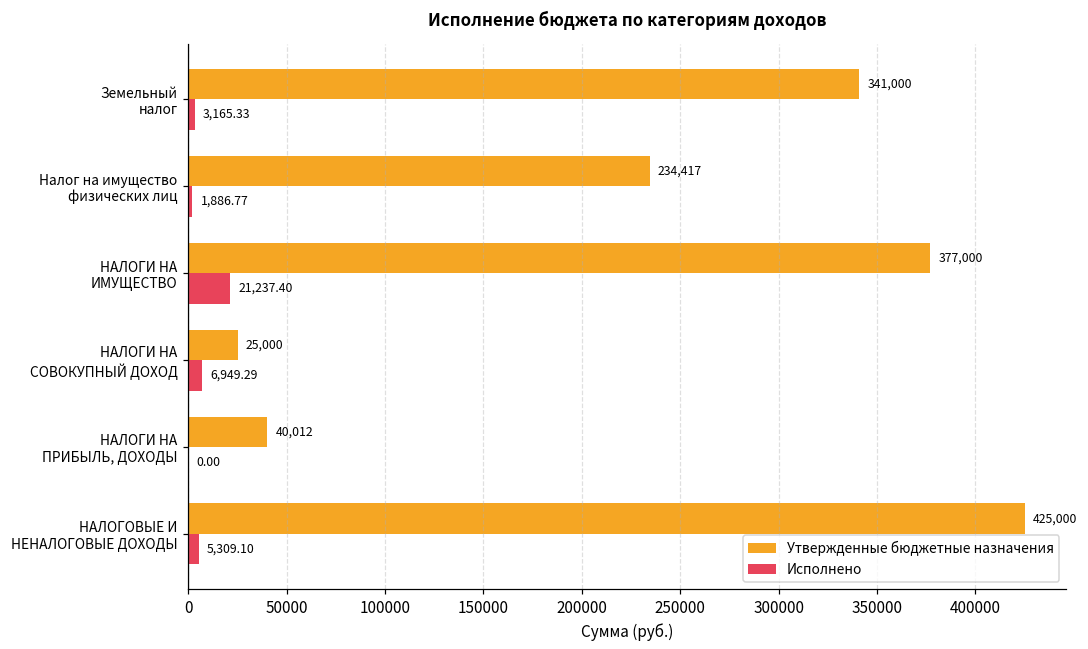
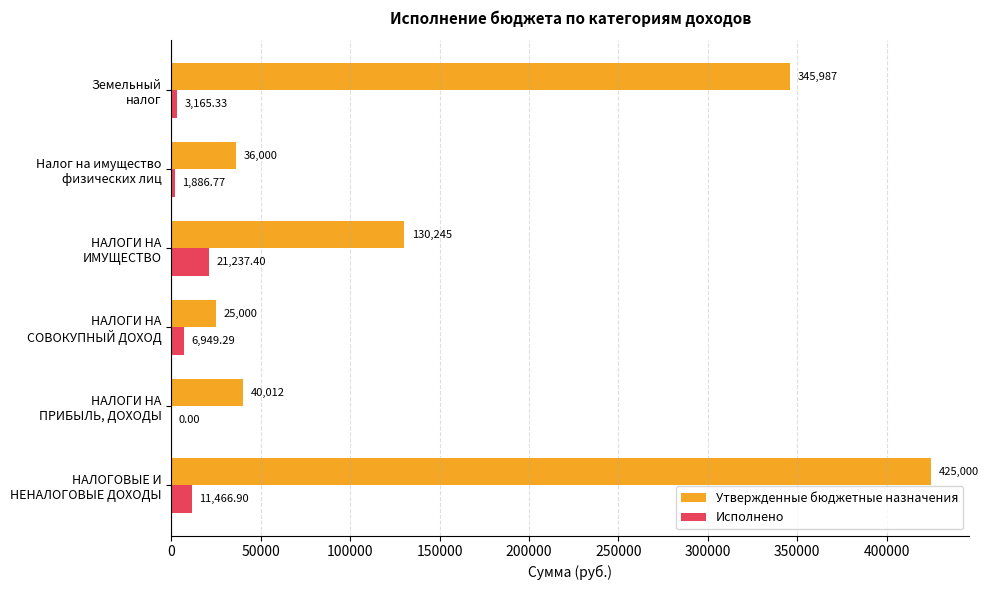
Утвержденные бюджетные назначения, Земельный налог: 341,000 -> 345,987
Утвержденные бюджетные назначения, Налог на имущество физических лиц: 234,417 -> 36,000
Утвержденные бюджетные назначения, НАЛОГИ НА ИМУЩЕСТВО: 377,000 -> 130,245
Исполнено, НАЛОГОВЫЕ И НЕНАЛОГОВЫЕ ДОХОДЫ: 5,309.10 -> 11,466.90
